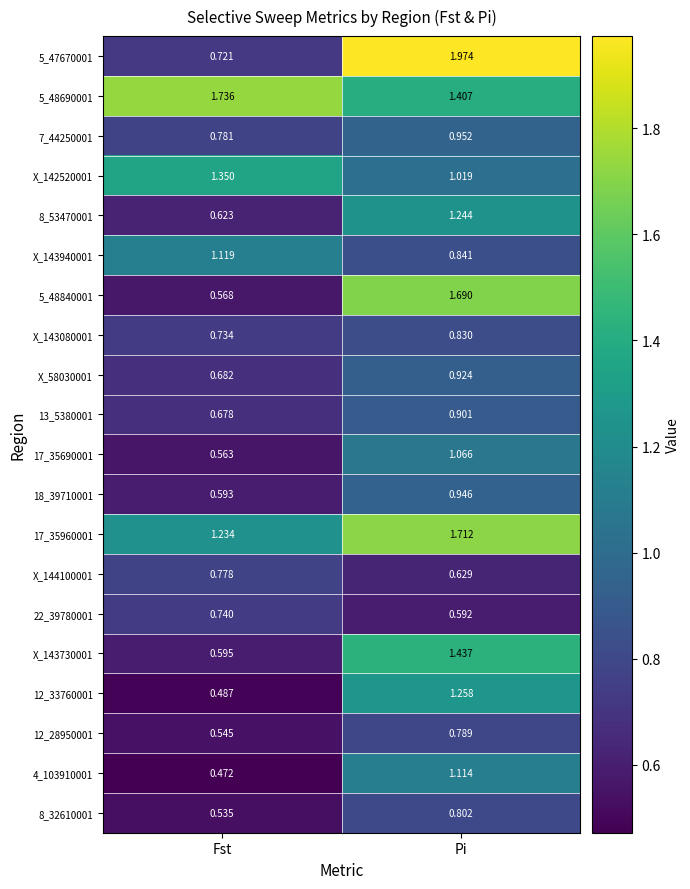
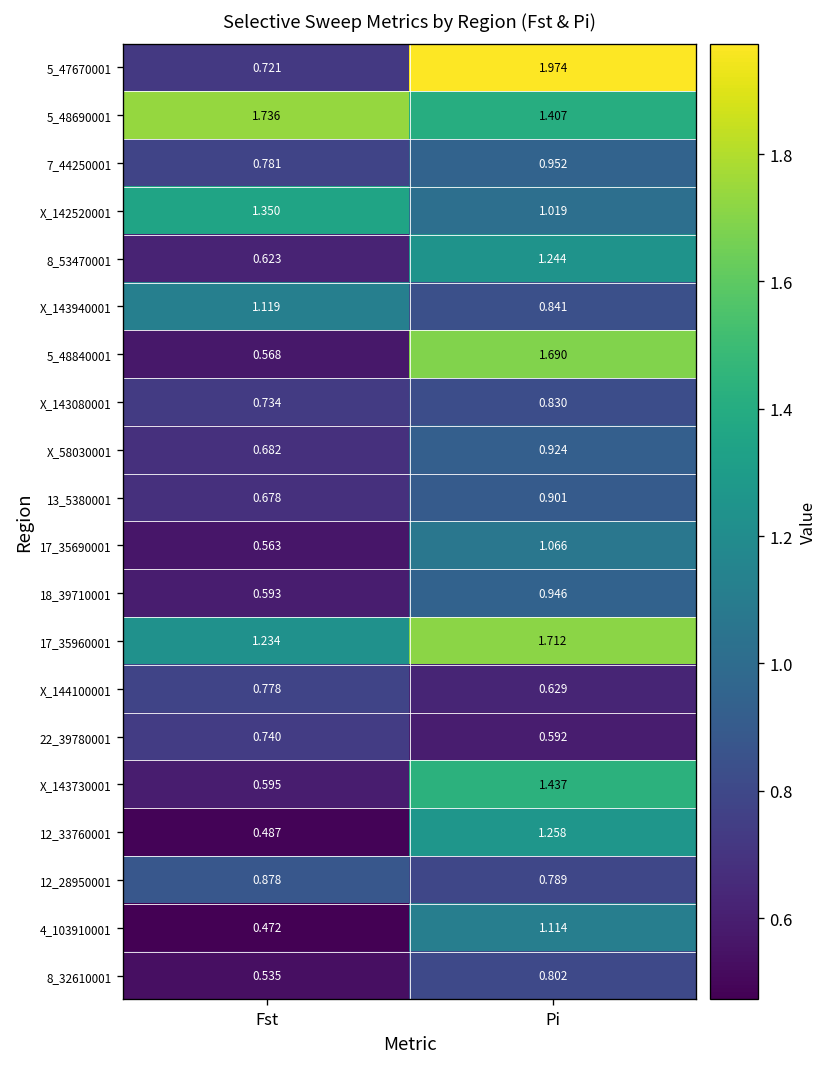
12_28950001, Fst: 0.545 -> 0.878
